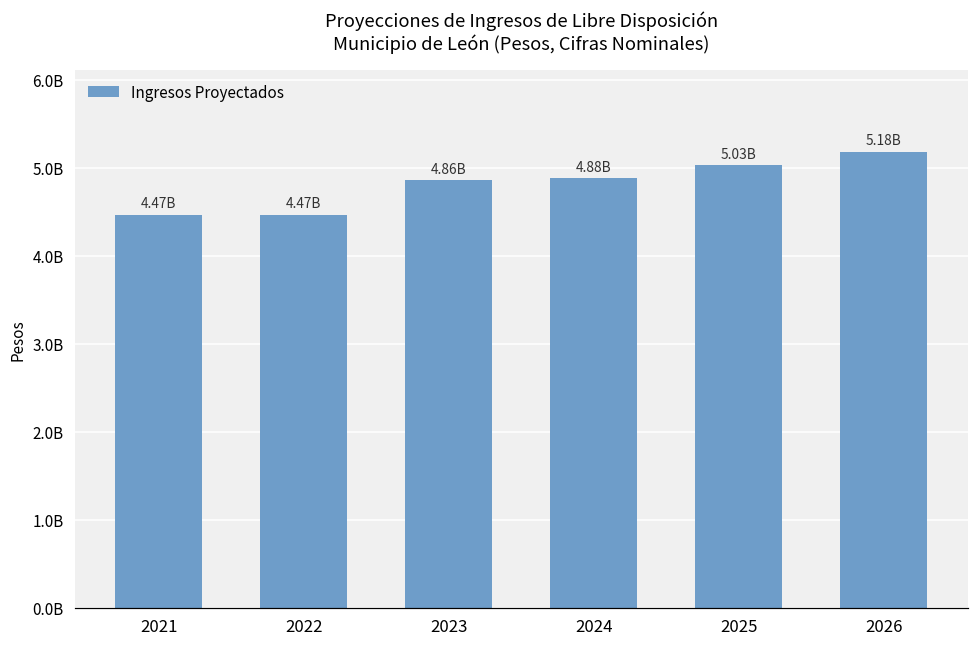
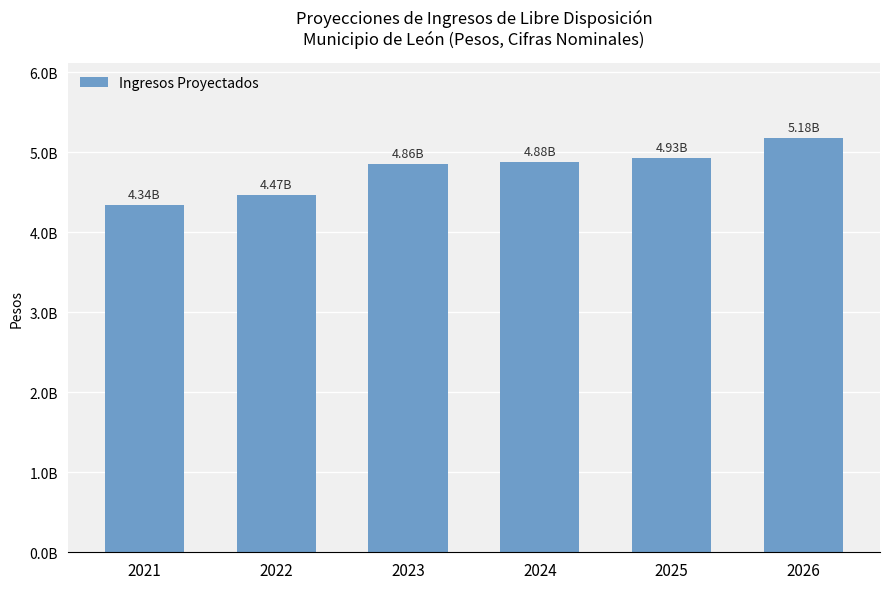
2021: 4.47B -> 4.34B
2025: 5.03B -> 4.93B
